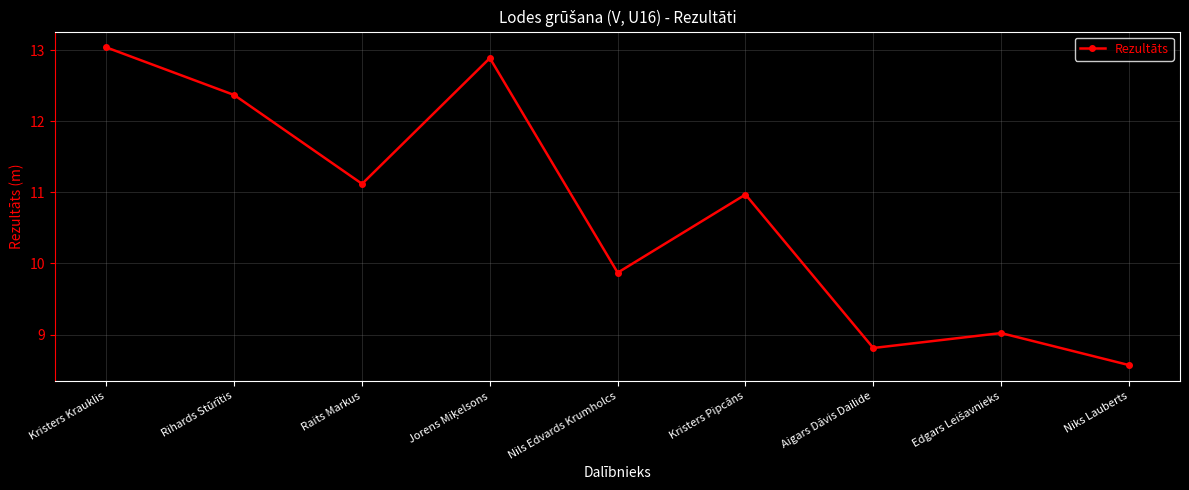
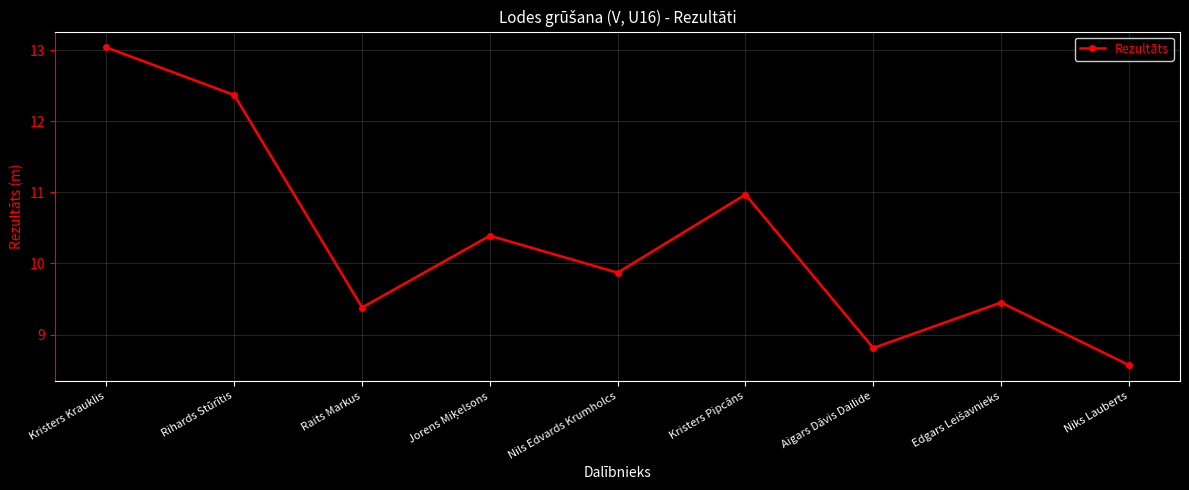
Raits Markus: 11.1 -> 9.4
Jorens Miķelsons: 12.9 -> 10.4
Edgars Leišavnieks: 9.0 -> 9.5
